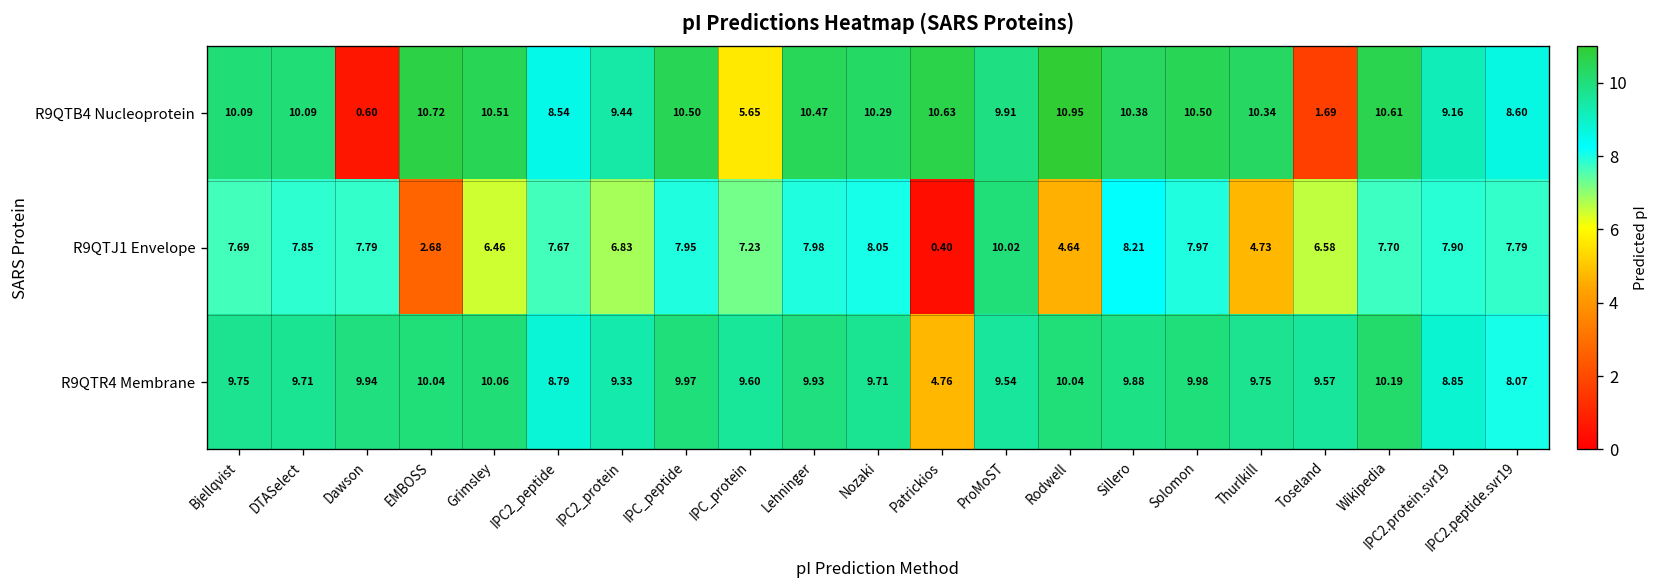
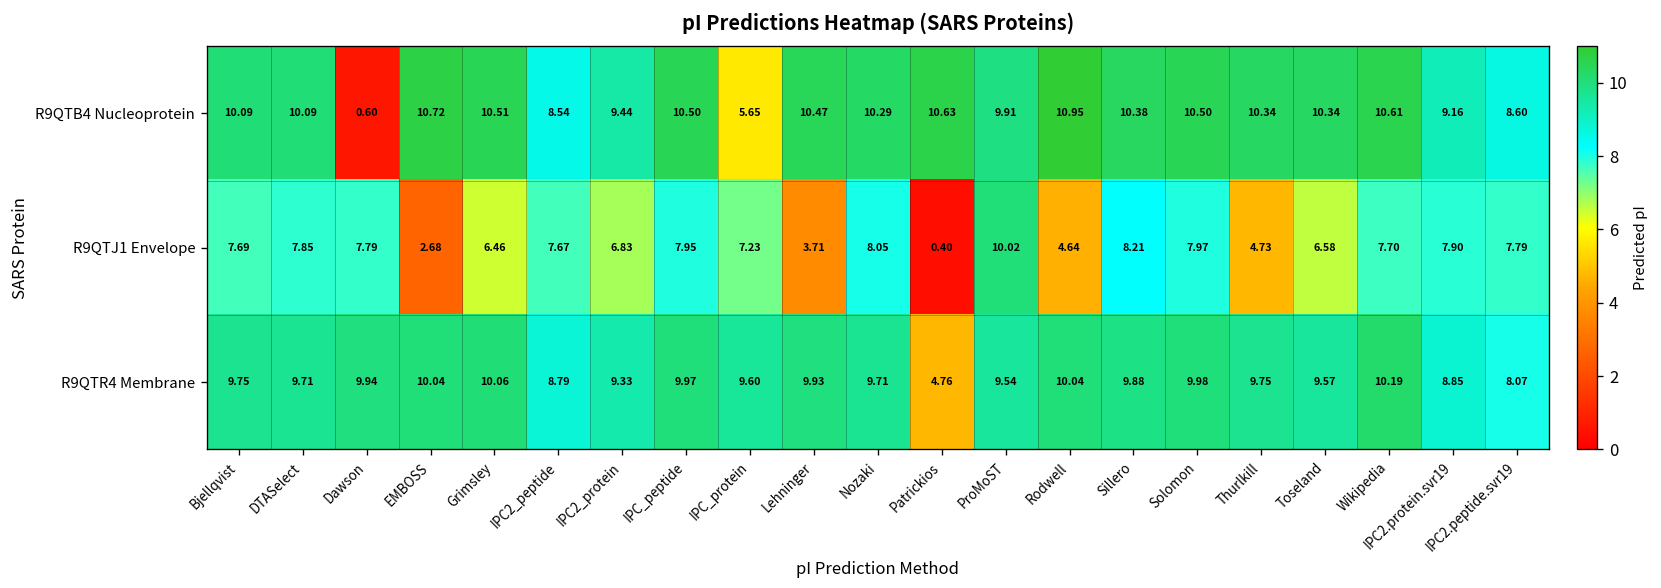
R9QTB4 Nucleoprotein, Toseland: 1.69 -> 10.34
R9QTJ1 Envelope, Lehninger: 7.98 -> 3.71
